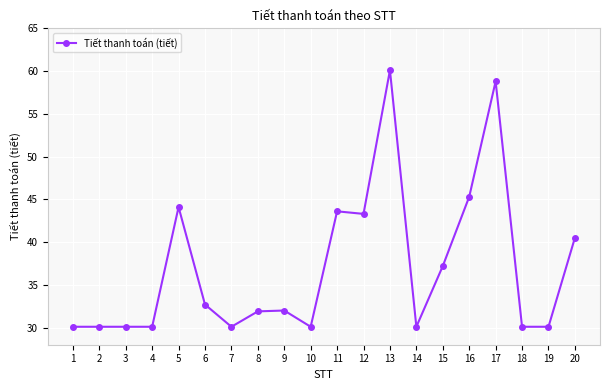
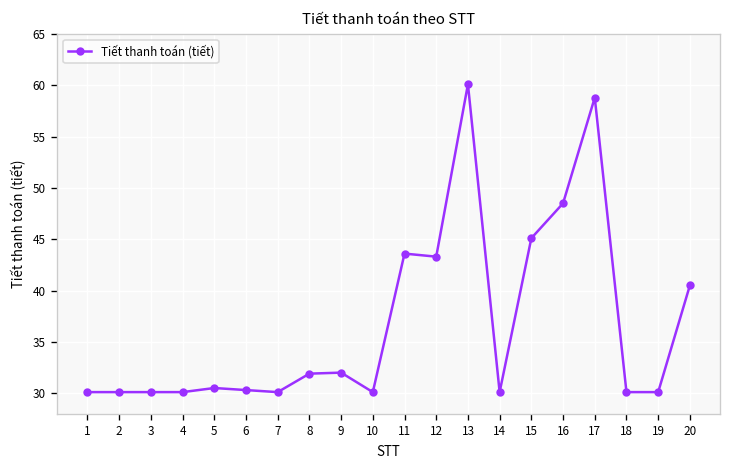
5: 44 -> 31
6: 33 -> 30
15: 37 -> 45
16: 45 -> 49
